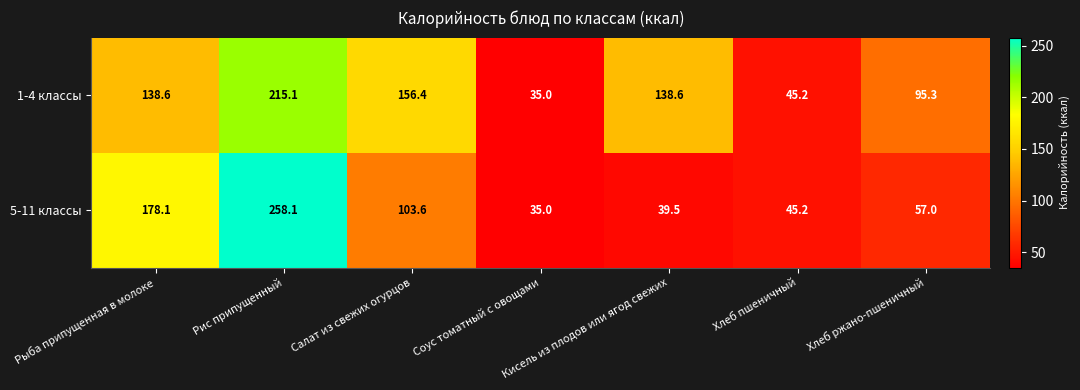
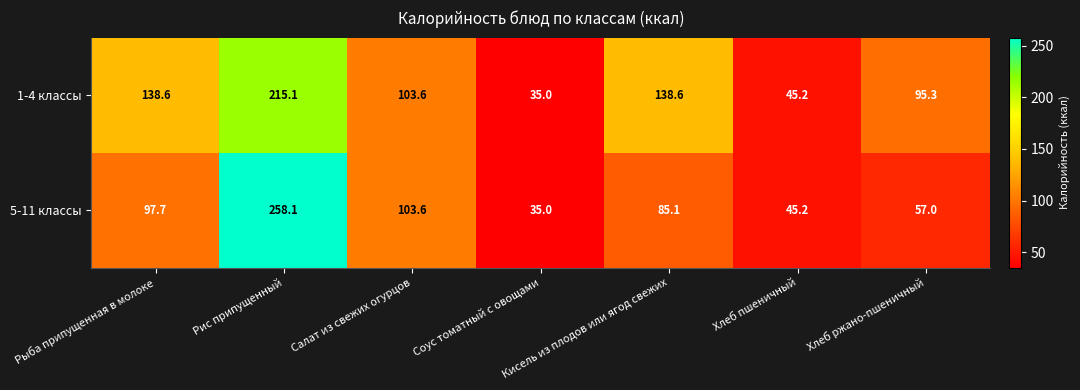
1-4 классы, Салат из свежих огурцов: 156.4 -> 103.6
5-11 классы, Рыба припущенная в молоке: 178.1 -> 97.7
5-11 классы, Кисель из плодов или ягод свежих: 39.5 -> 85.1
